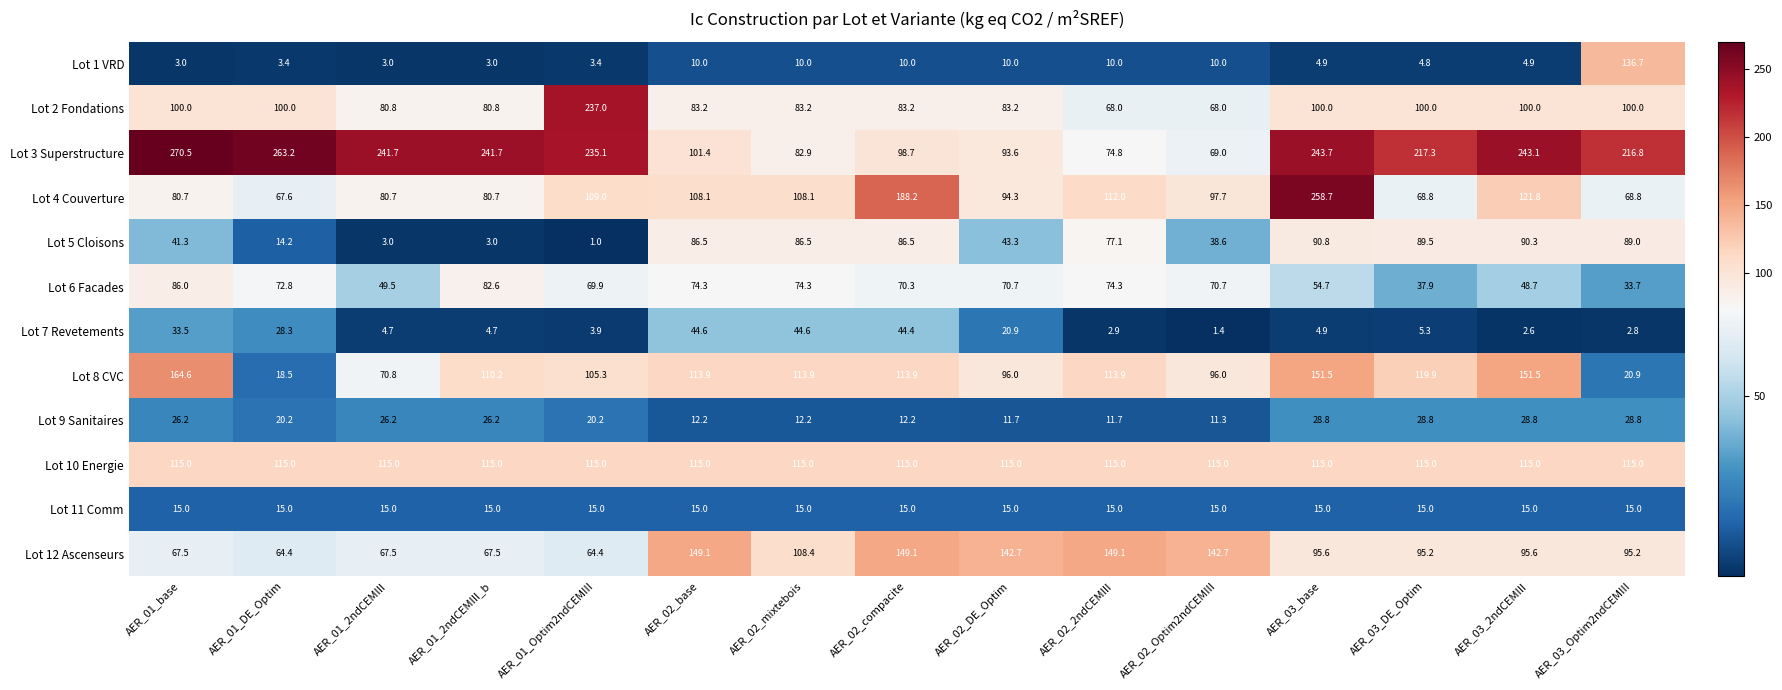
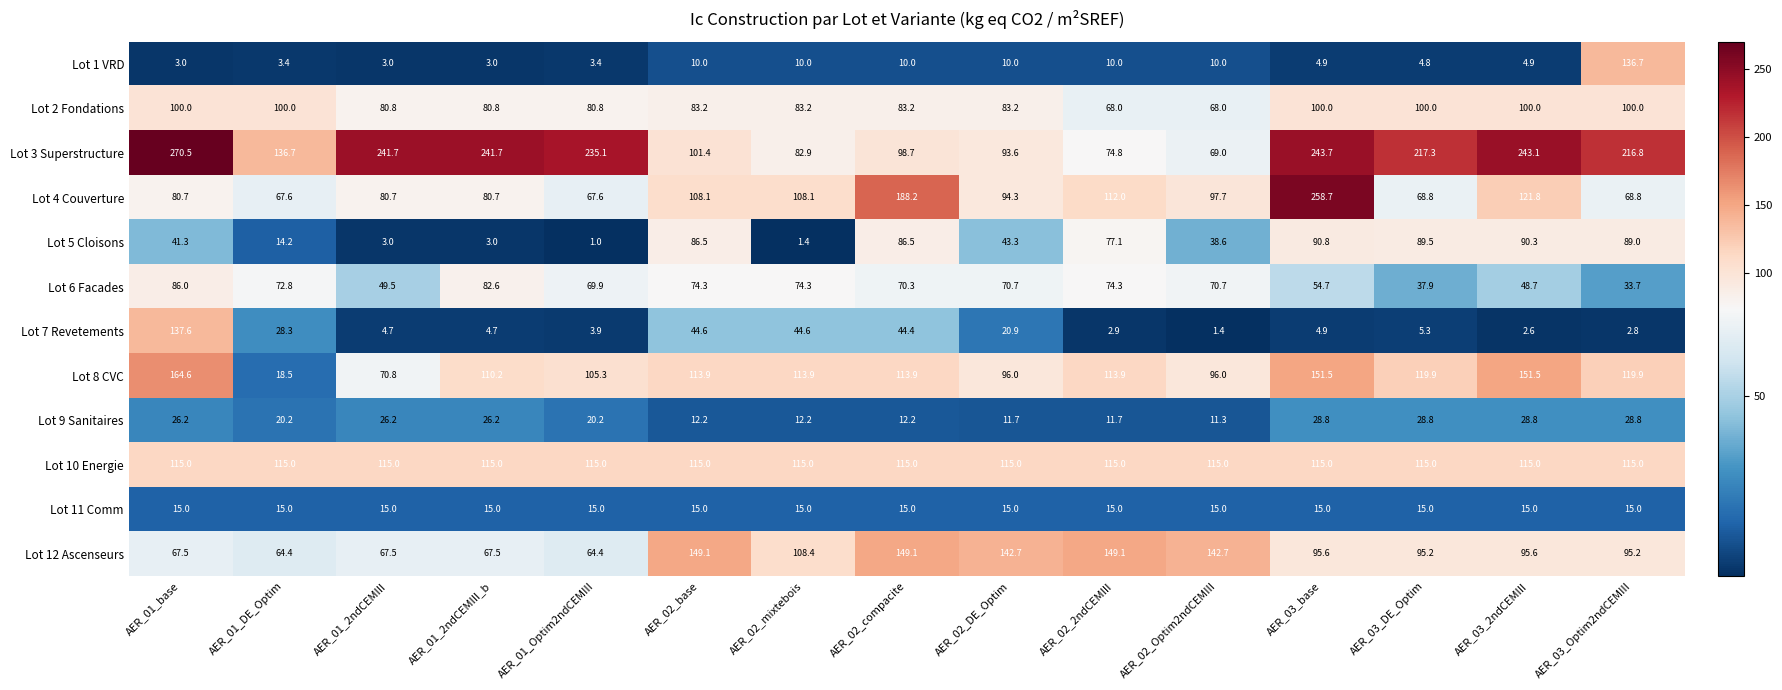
Lot 2 Fondations, AER_01_Optim2ndCEMIII: 237.0 -> 80.8
Lot 3 Superstructure, AER_01_DE_Optim: 263.2 -> 136.7
Lot 4 Couverture, AER_01_Optim2ndCEMIII: 109.0 -> 67.6
Lot 5 Cloisons, AER_02_mixtebois: 86.5 -> 1.4
Lot 7 Revetements, AER_01_base: 33.5 -> 137.6
Lot 8 CVC, AER_03_Optim2ndCEMIII: 20.9 -> 119.9
